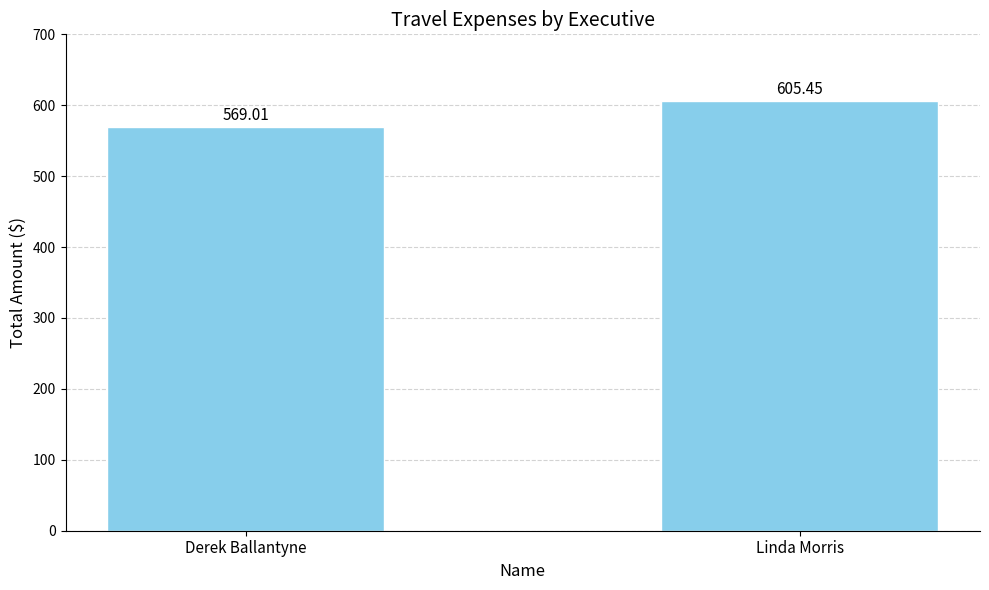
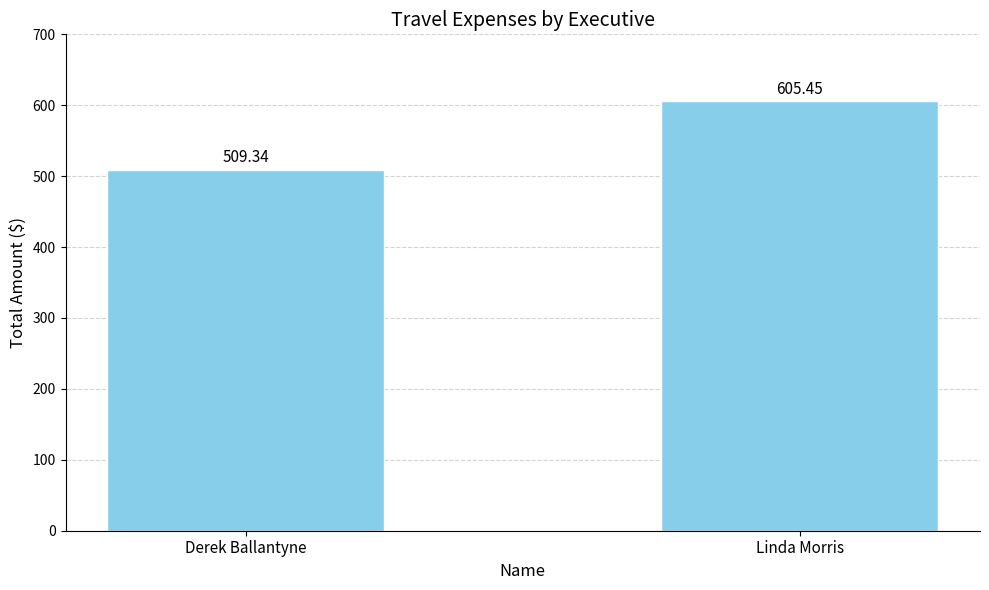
Derek Ballantyne: 569.01 -> 509.34
